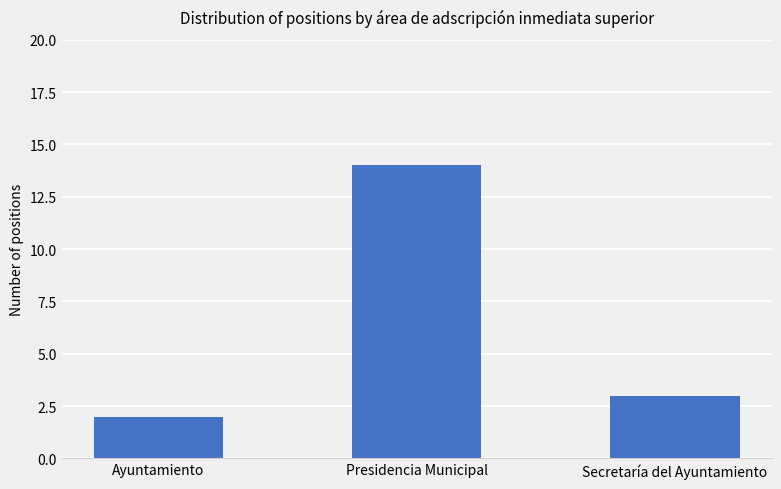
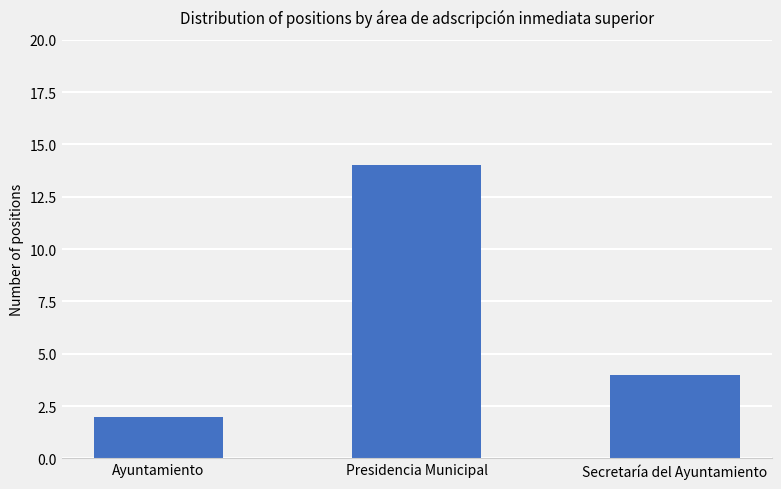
Secretaría del Ayuntamiento: 3 -> 4
